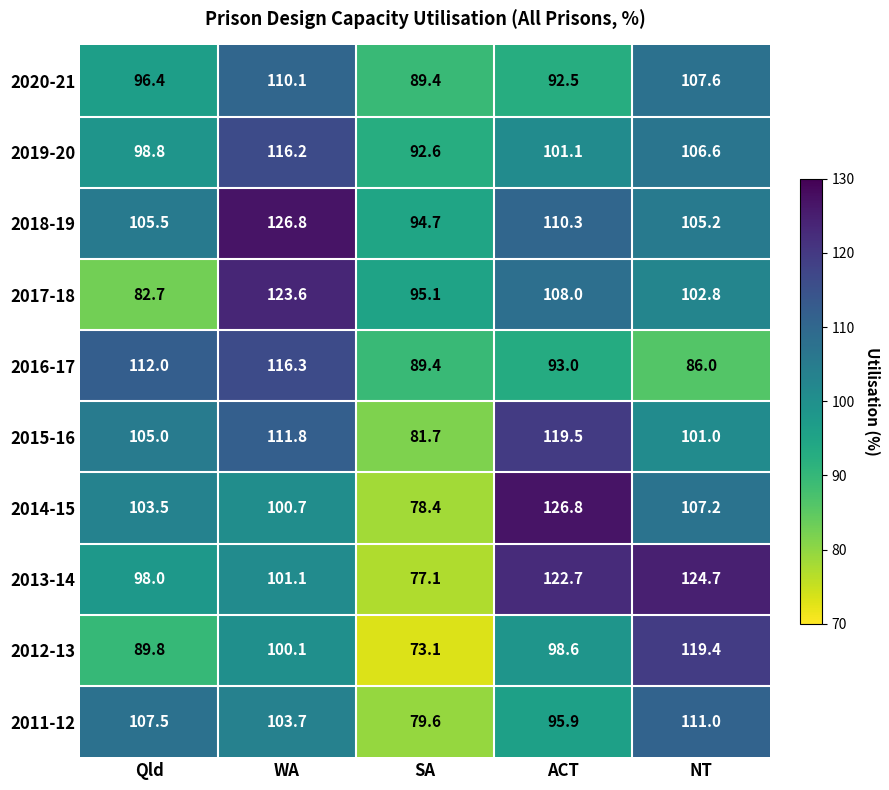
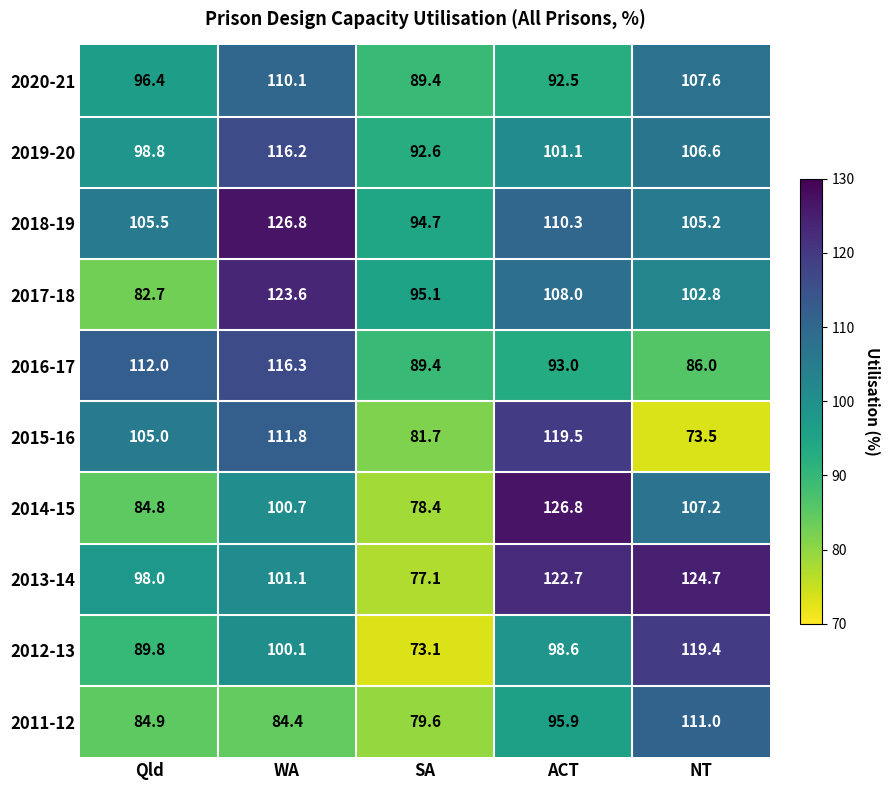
2015-16, NT: 101.0 -> 73.5
2014-15, Qld: 103.5 -> 84.8
2011-12, Qld: 107.5 -> 84.9
2011-12, WA: 103.7 -> 84.4
